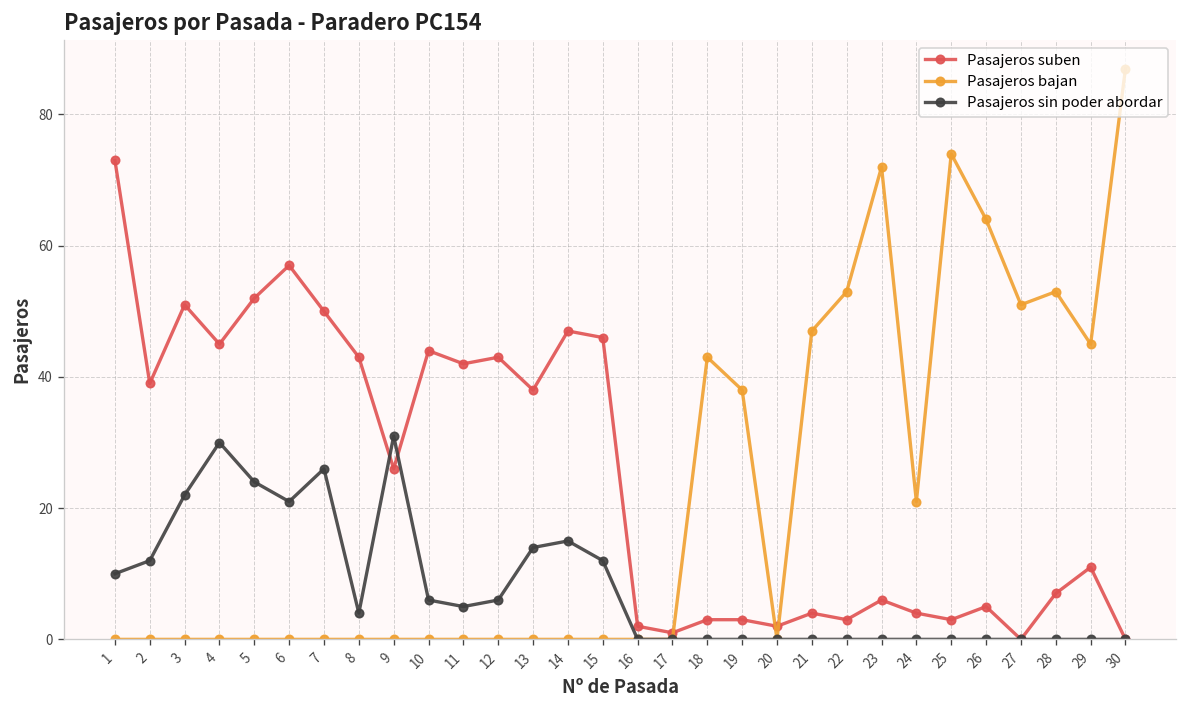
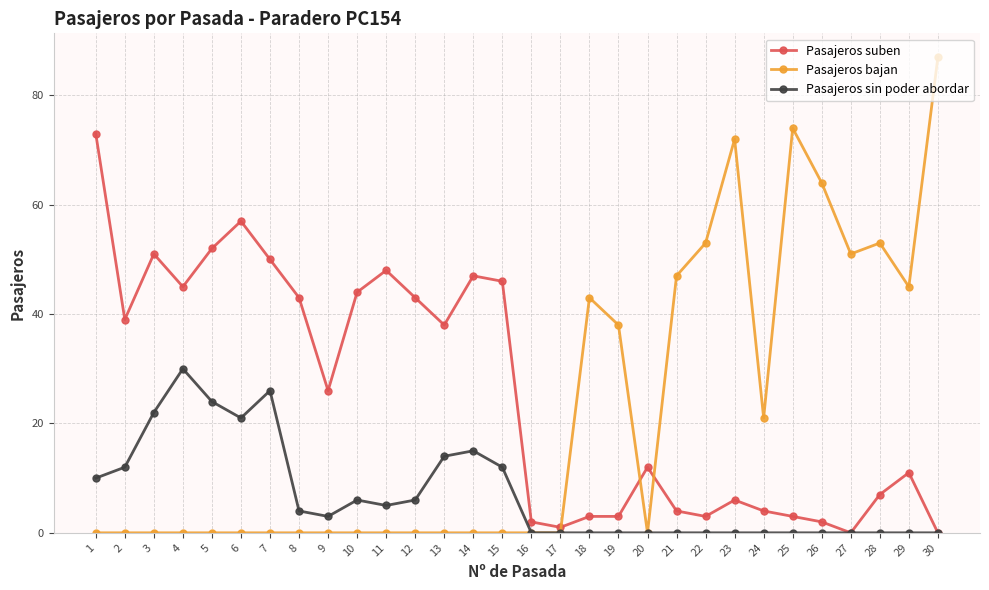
Pasajeros sin poder abordar, 9: 31 -> 3
Pasajeros suben, 11: 42 -> 48
Pasajeros suben, 20: 2 -> 12
Pasajeros suben, 26: 5 -> 2
